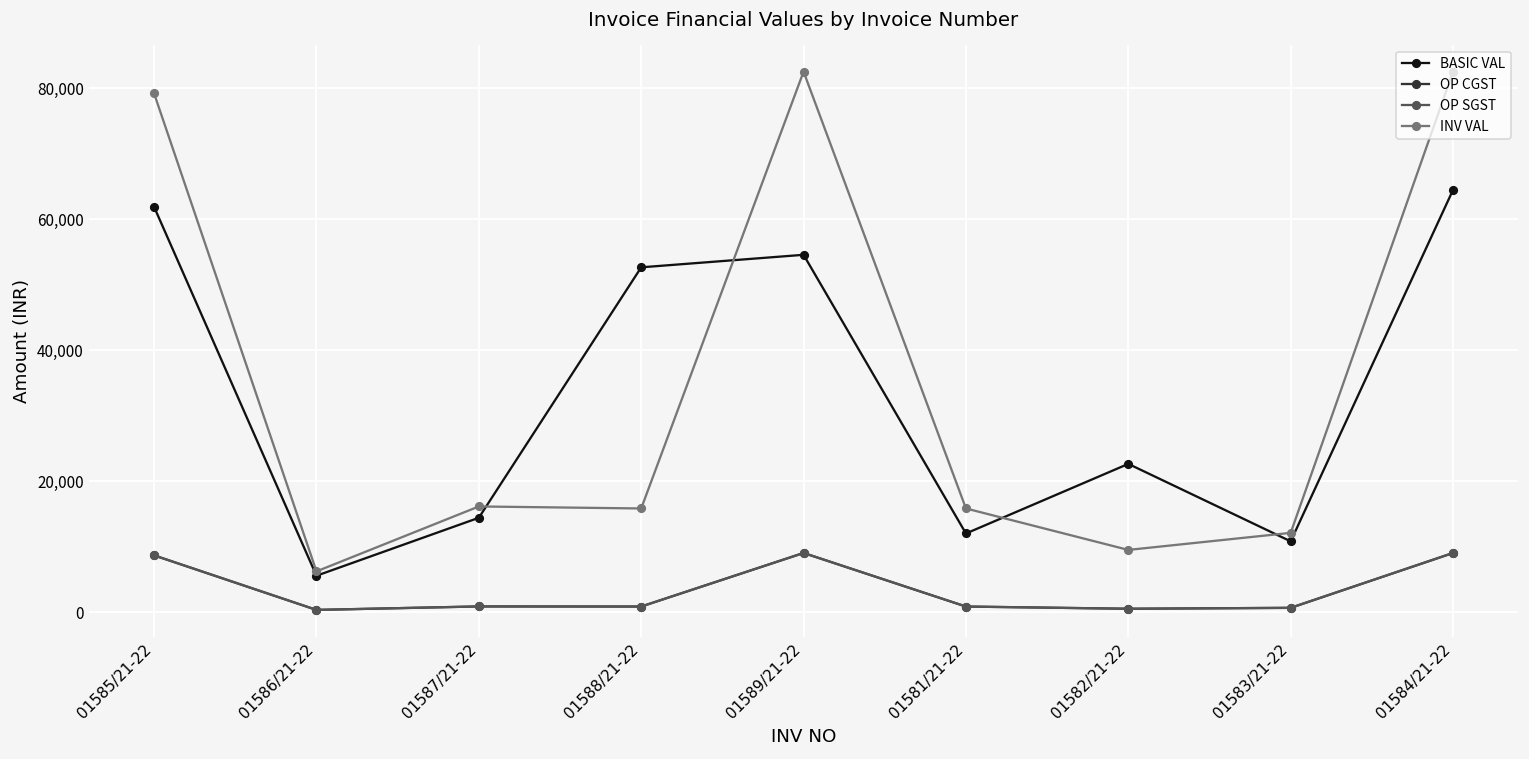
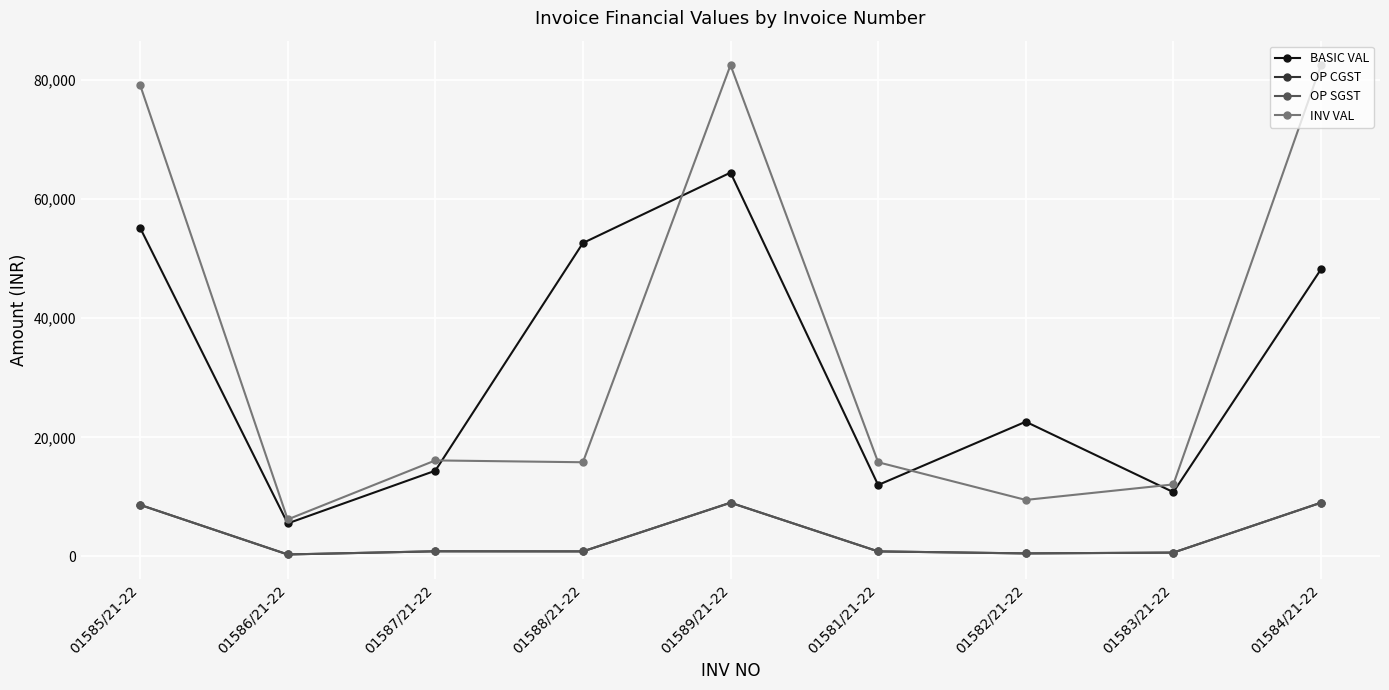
BASIC VAL, 01585/21-22: 62,000 -> 55,000
BASIC VAL, 01589/21-22: 55,000 -> 64,000
BASIC VAL, 01584/21-22: 64,000 -> 48,000
